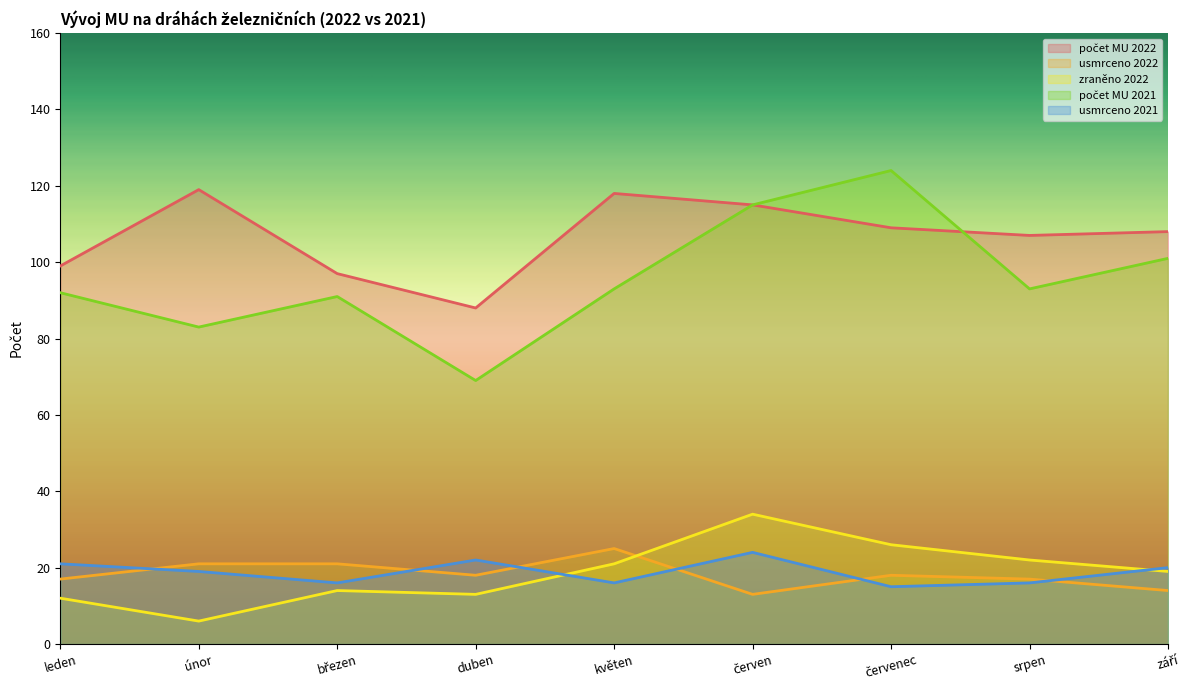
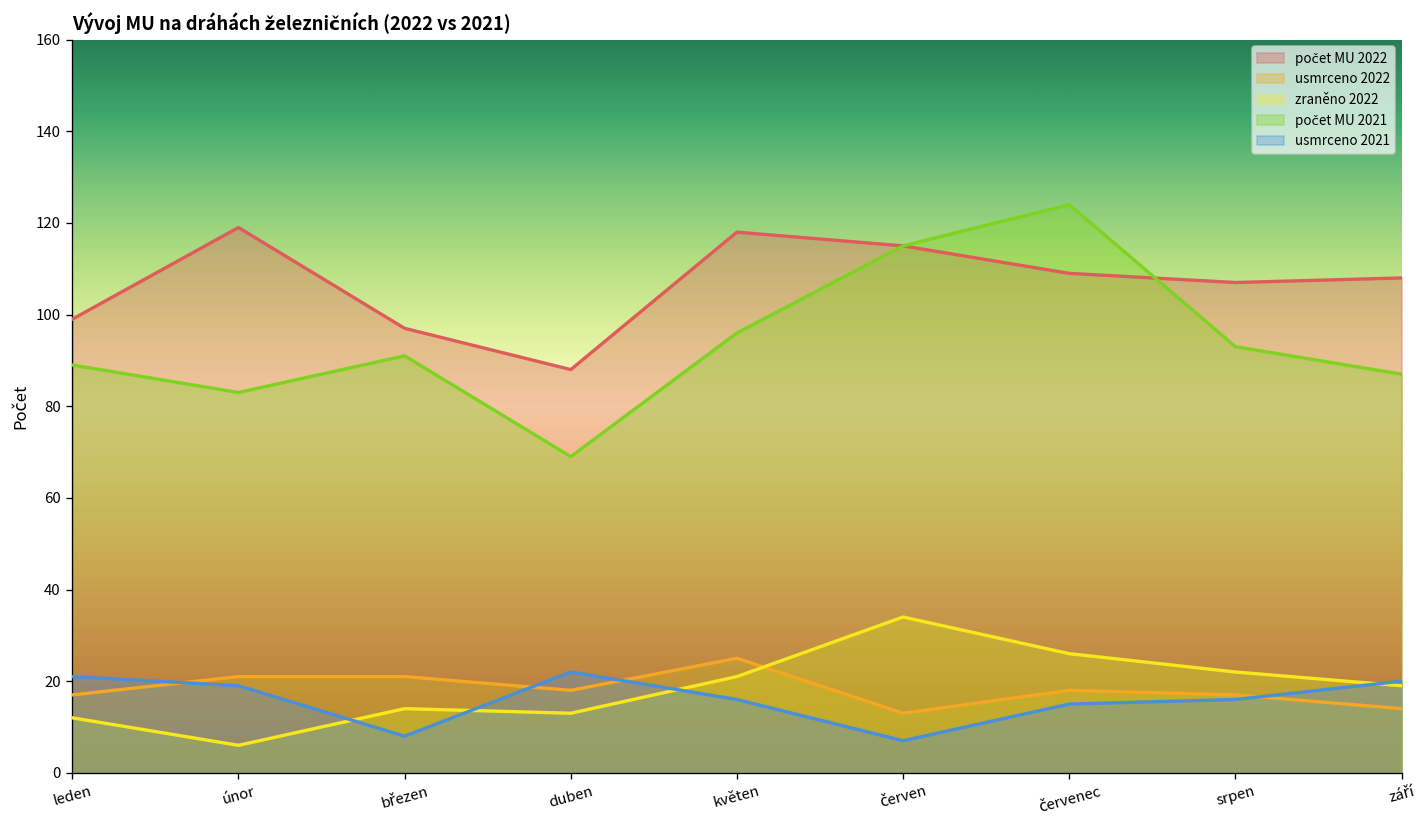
počet MU 2021, leden: 92 -> 89
usmrceno 2021, březen: 16 -> 8
počet MU 2021, květen: 93 -> 96
usmrceno 2021, červen: 24 -> 7
počet MU 2021, září: 101 -> 87
